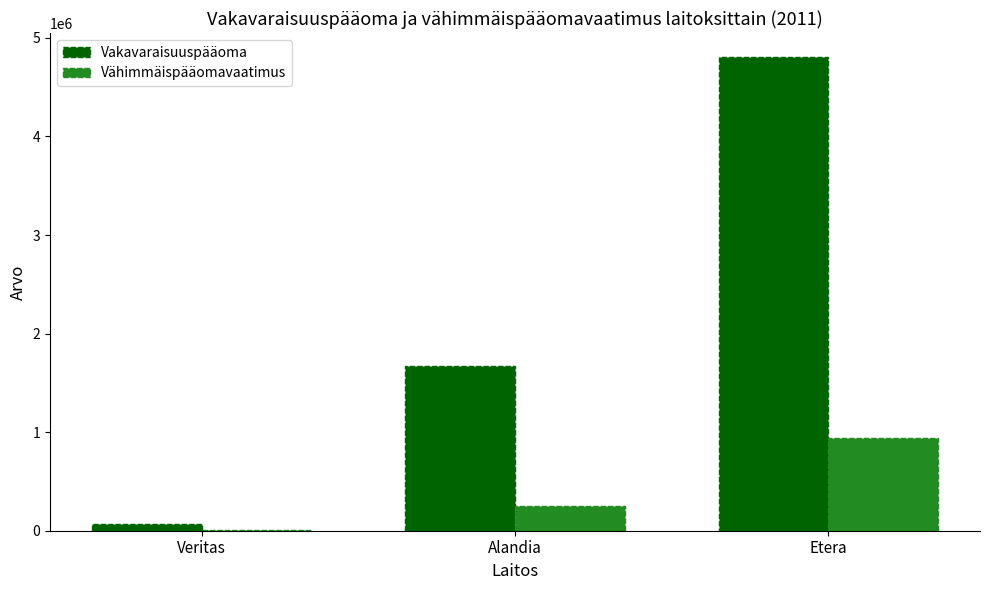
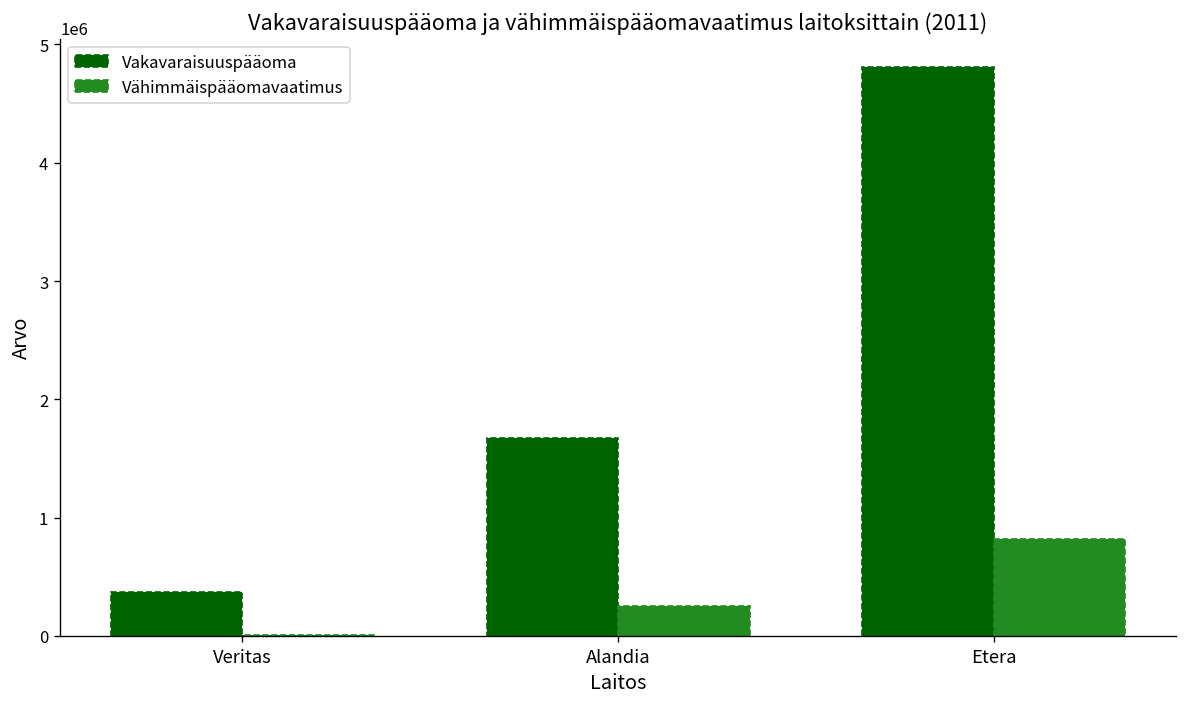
Vakavaraisuuspääoma, Veritas: 100000 -> 400000
Vähimmäispääomavaatimus, Etera: 900000 -> 800000
